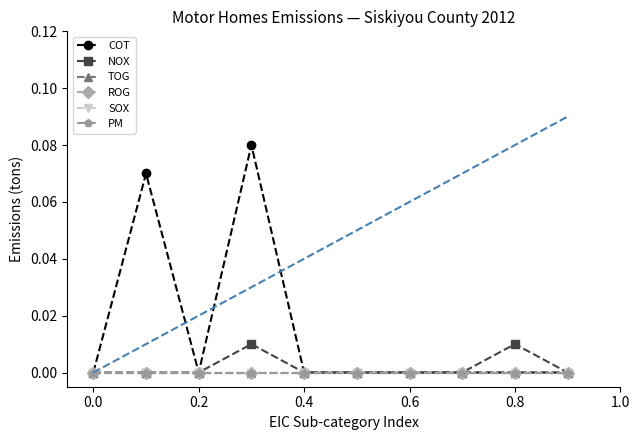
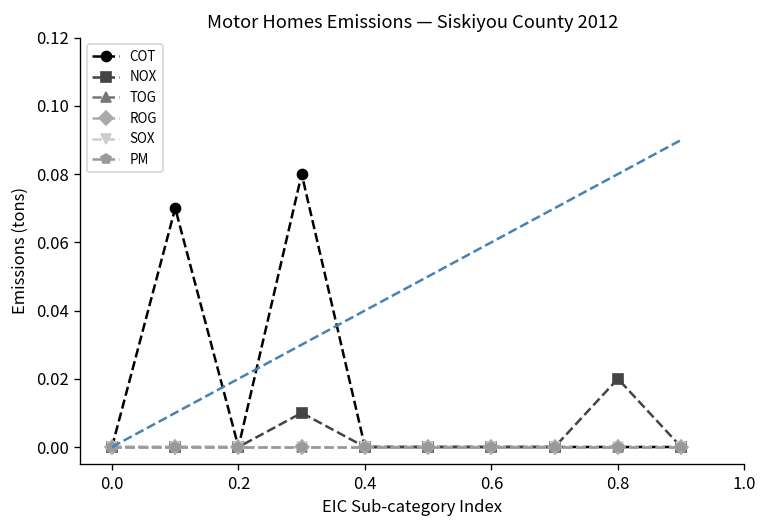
NOX, 0.8: 0.01 -> 0.02
